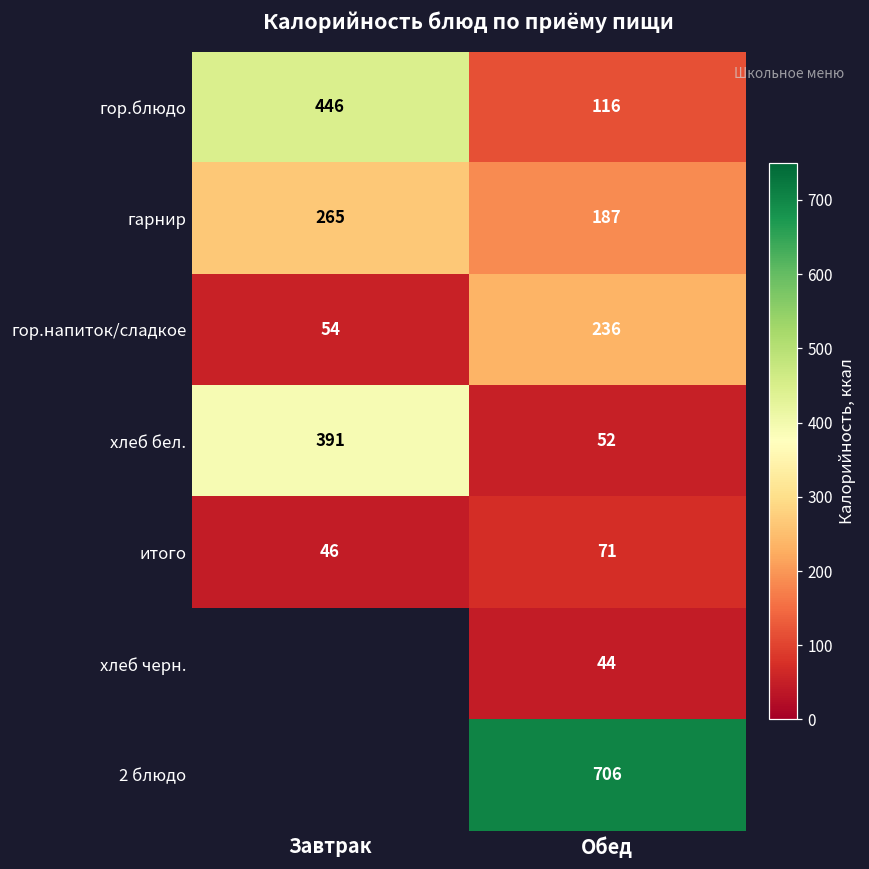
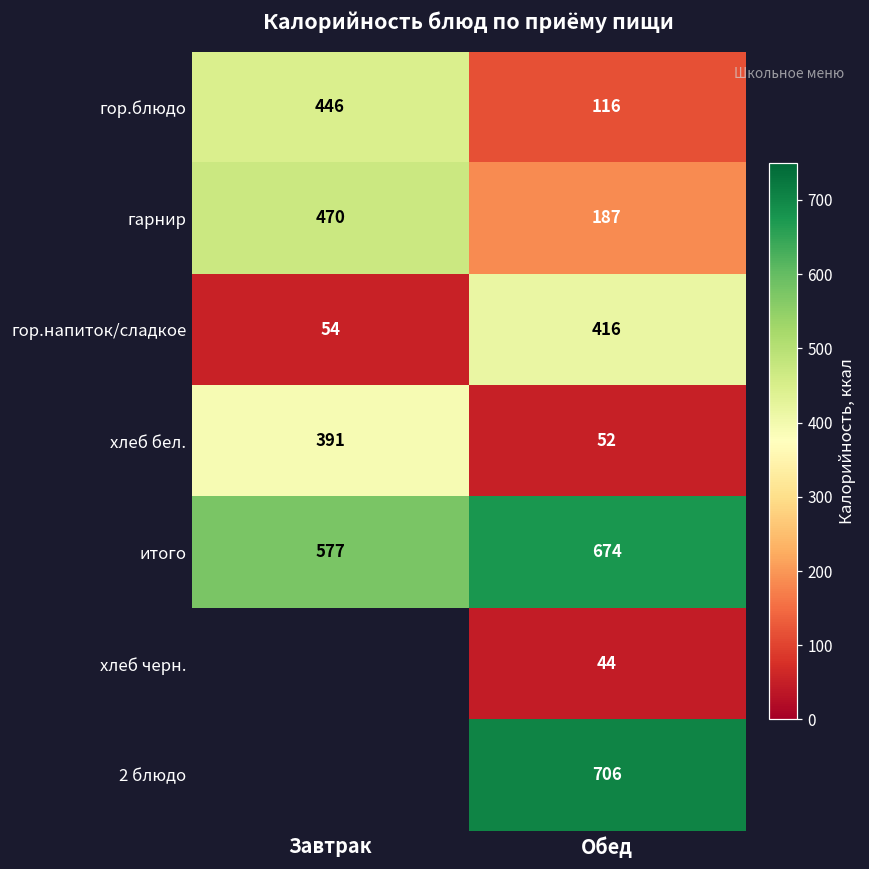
гарнир, Завтрак: 265 -> 470
гор.напиток/сладкое, Обед: 236 -> 416
итого, Завтрак: 46 -> 577
итого, Обед: 71 -> 674
